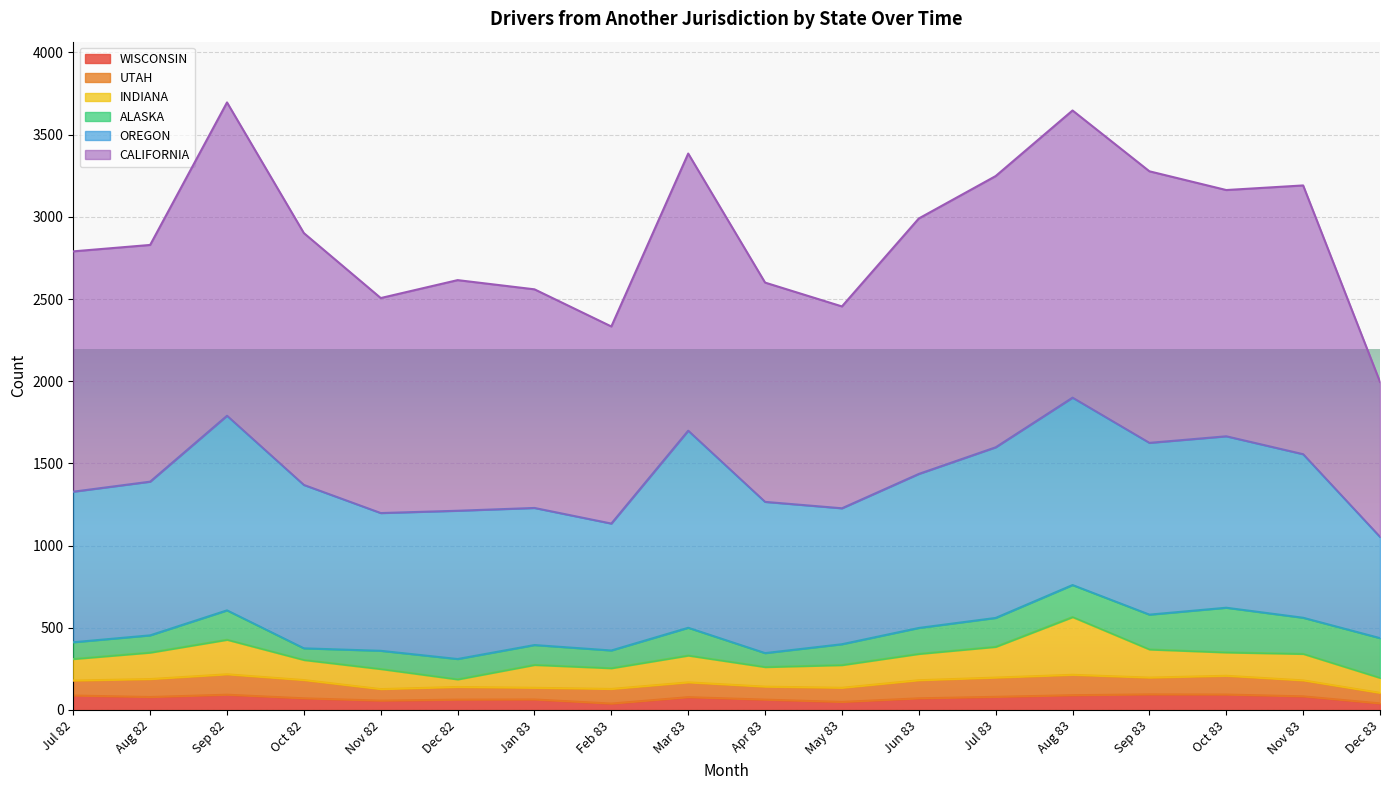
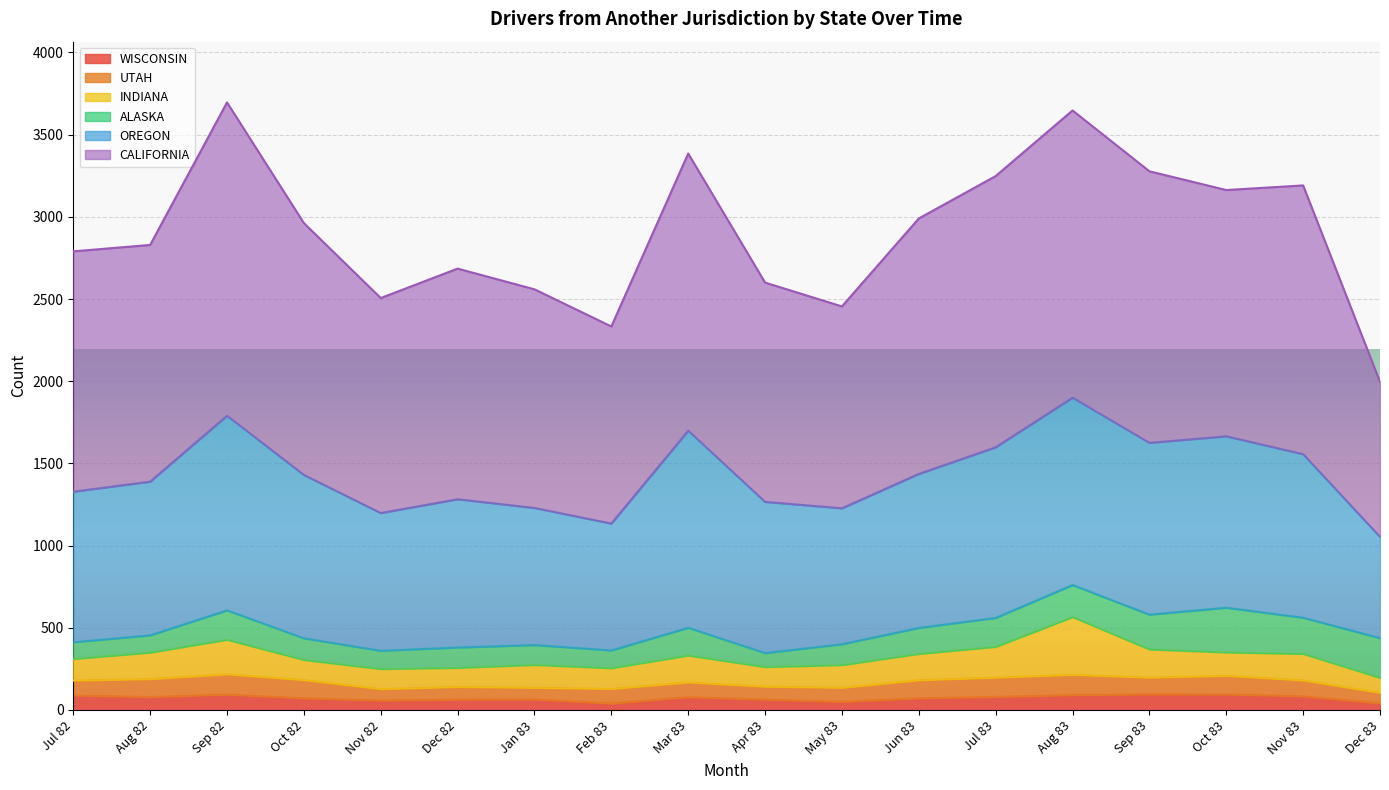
ALASKA, Oct 82: 70 -> 130
INDIANA, Dec 82: 50 -> 120
